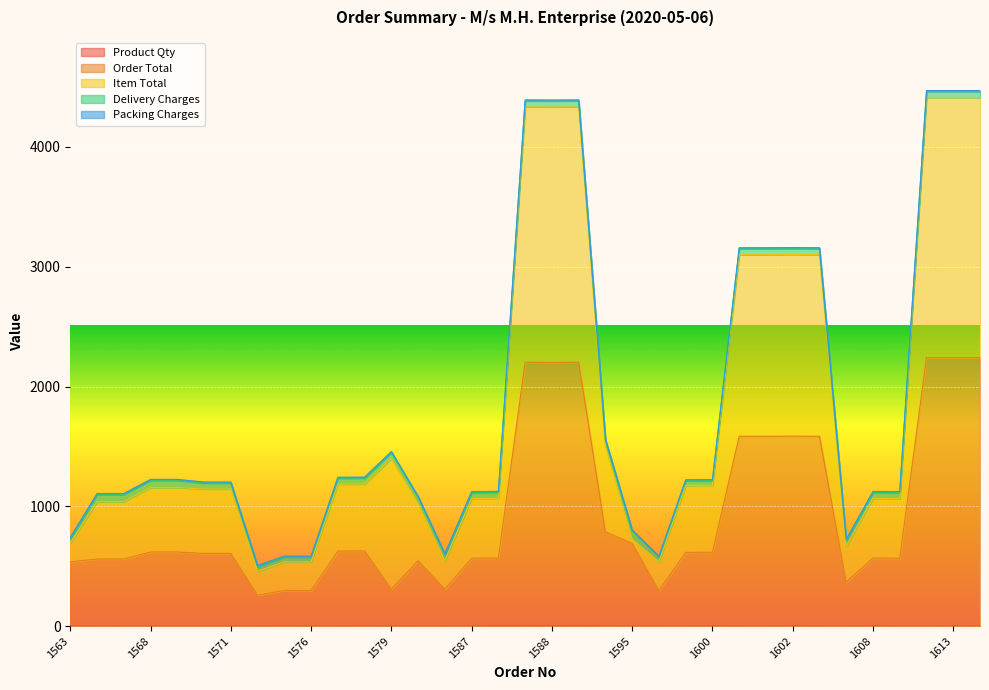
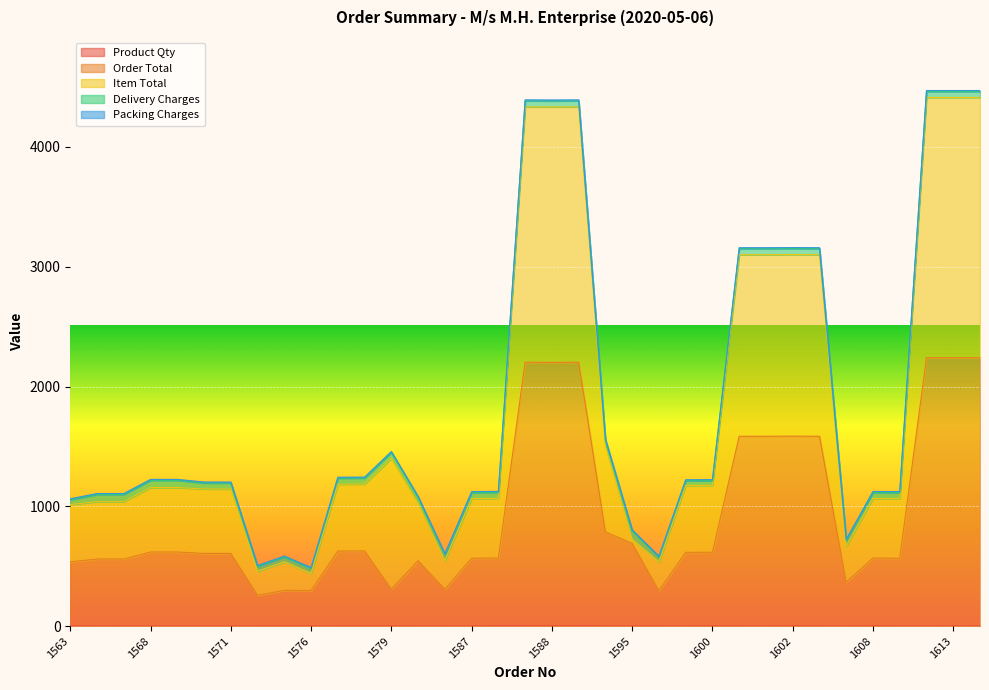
Item Total, 1563: 160 -> 480
Item Total, 1576: 240 -> 140
